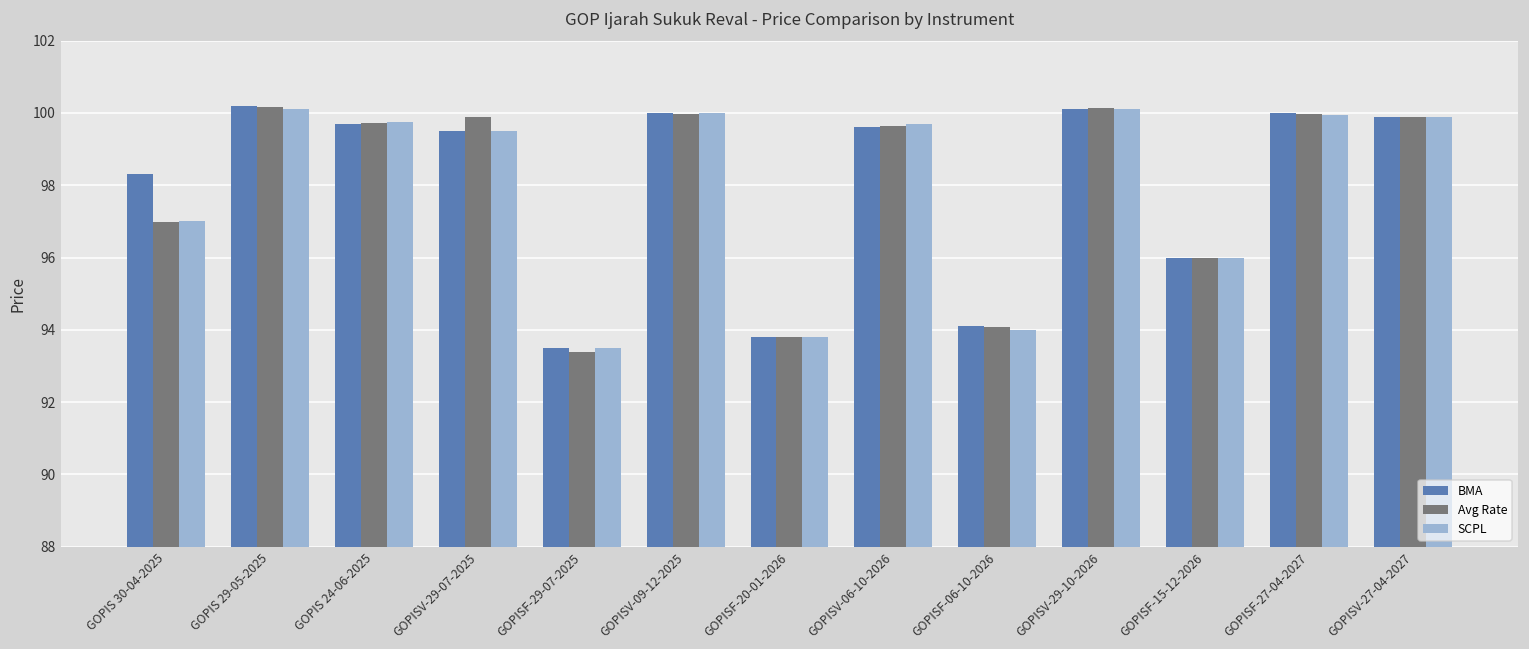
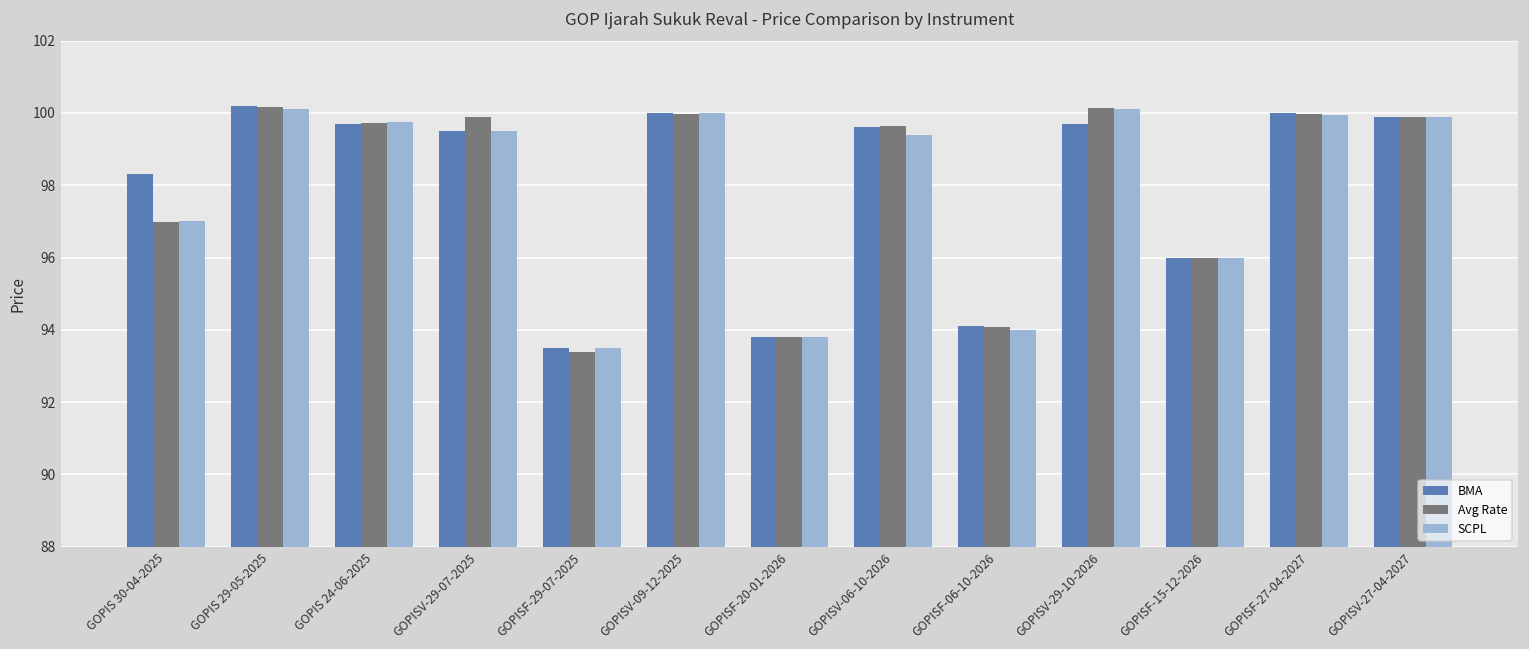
SCPL, GOPISV-06-10-2026: 99.7 -> 99.4
BMA, GOPISV-29-10-2026: 100.1 -> 99.7
